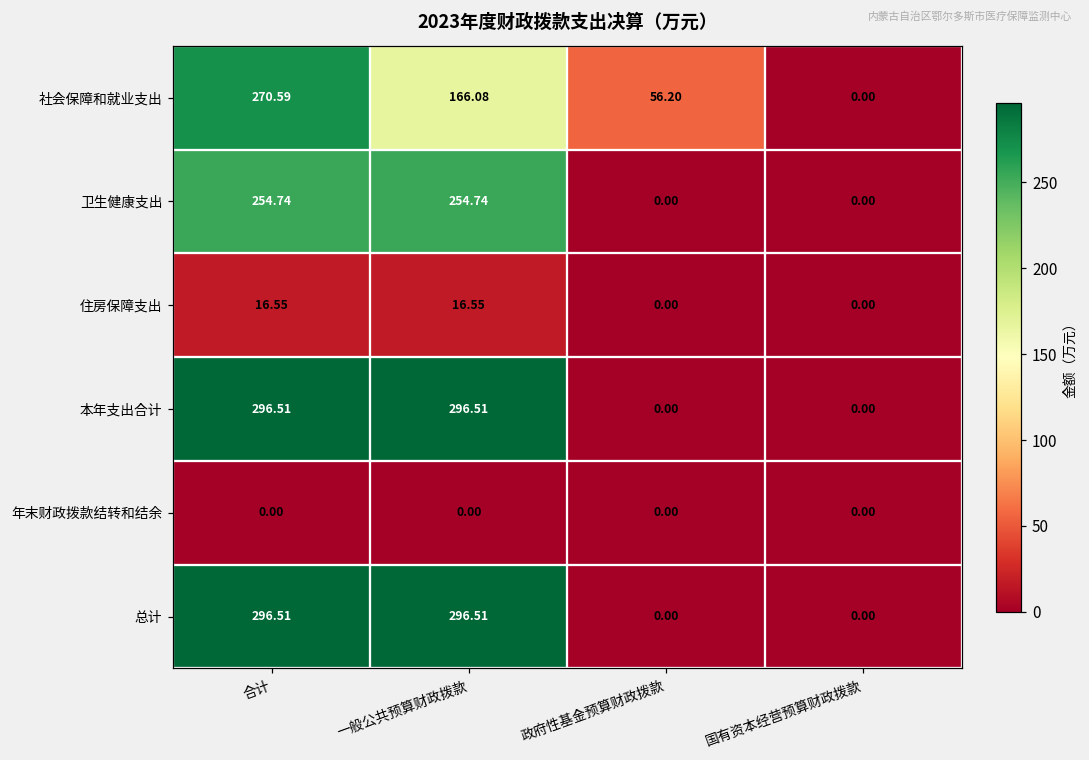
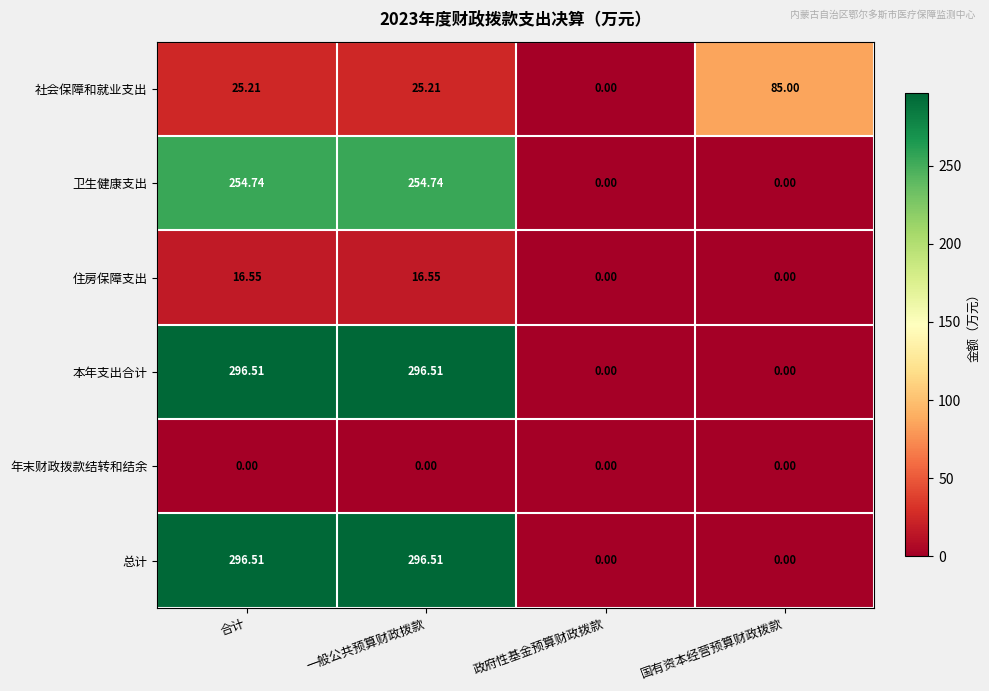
社会保障和就业支出, 合计: 270.59 -> 25.21
社会保障和就业支出, 一般公共预算财政拨款: 166.08 -> 25.21
社会保障和就业支出, 政府性基金预算财政拨款: 56.20 -> 0.00
社会保障和就业支出, 国有资本经营预算财政拨款: 0.00 -> 85.00
